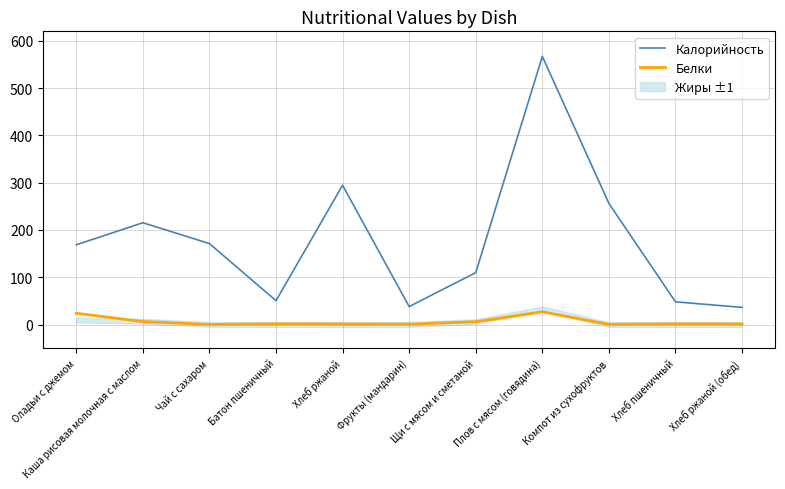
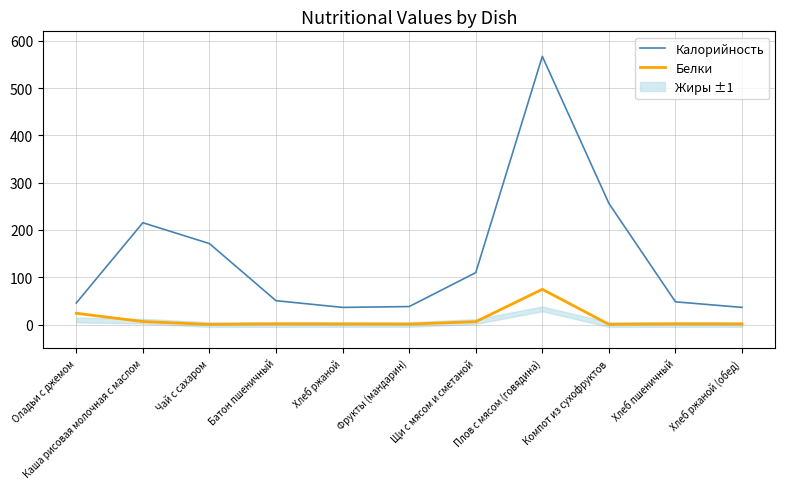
Калорийность, Оладьи с джемом: 170 -> 50
Калорийность, Хлеб ржаной: 290 -> 40
Белки, Плов с мясом (говядина): 30 -> 70
